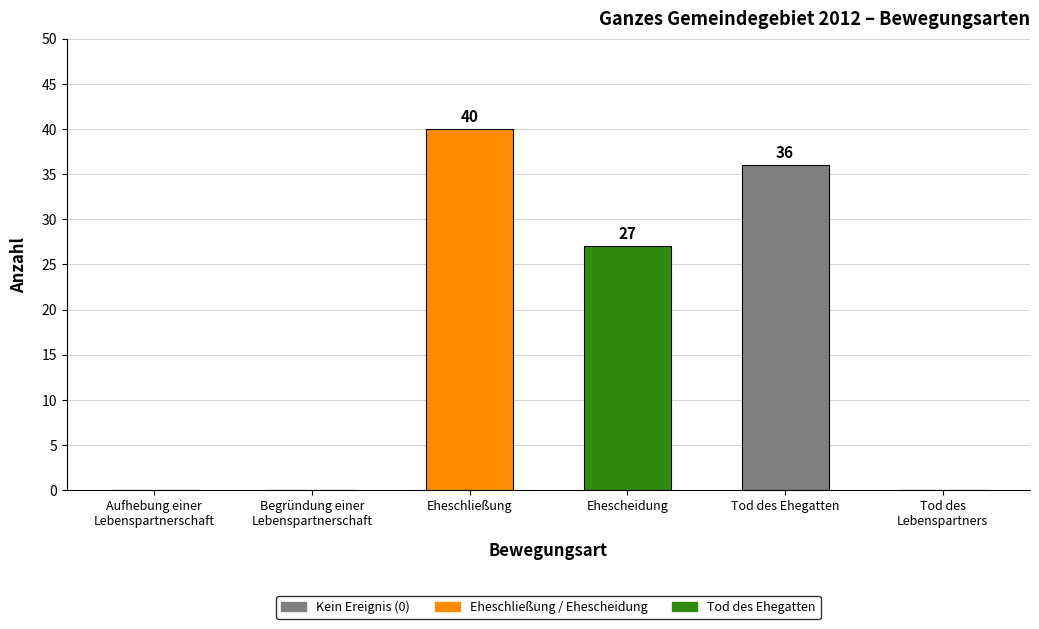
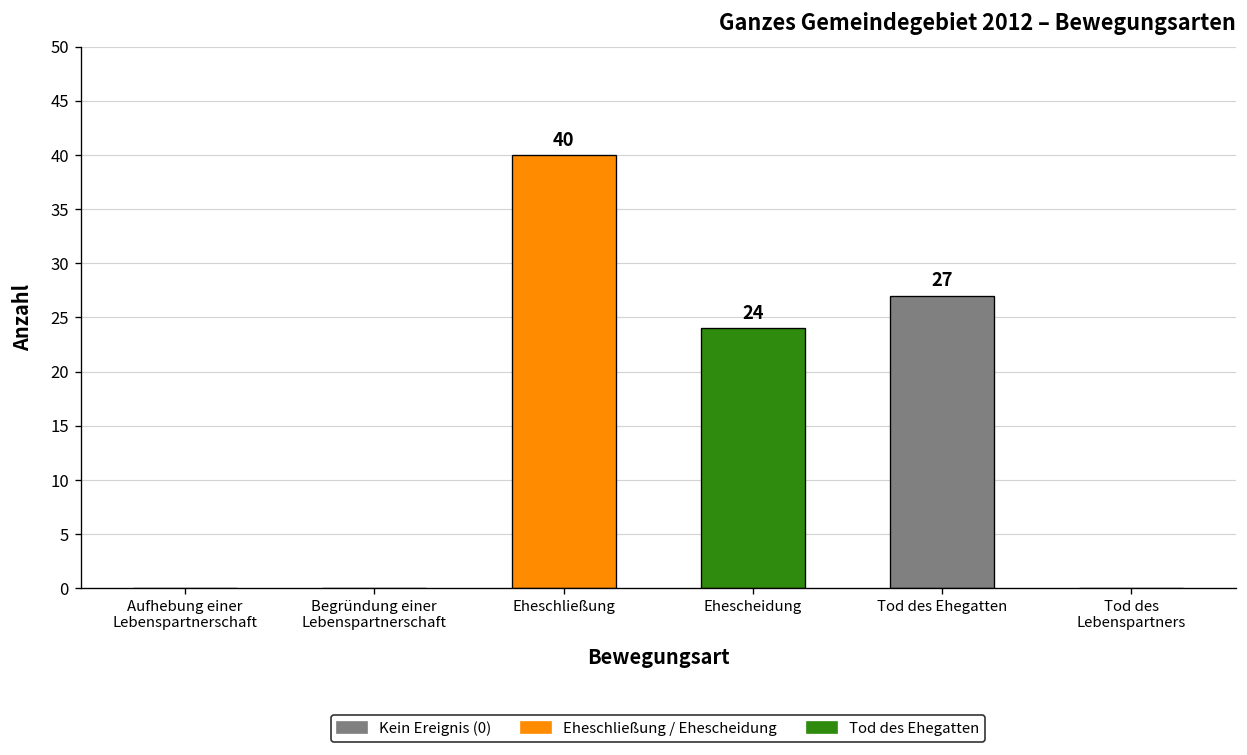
Ehescheidung: 27 -> 24
Tod des Ehegatten: 36 -> 27
